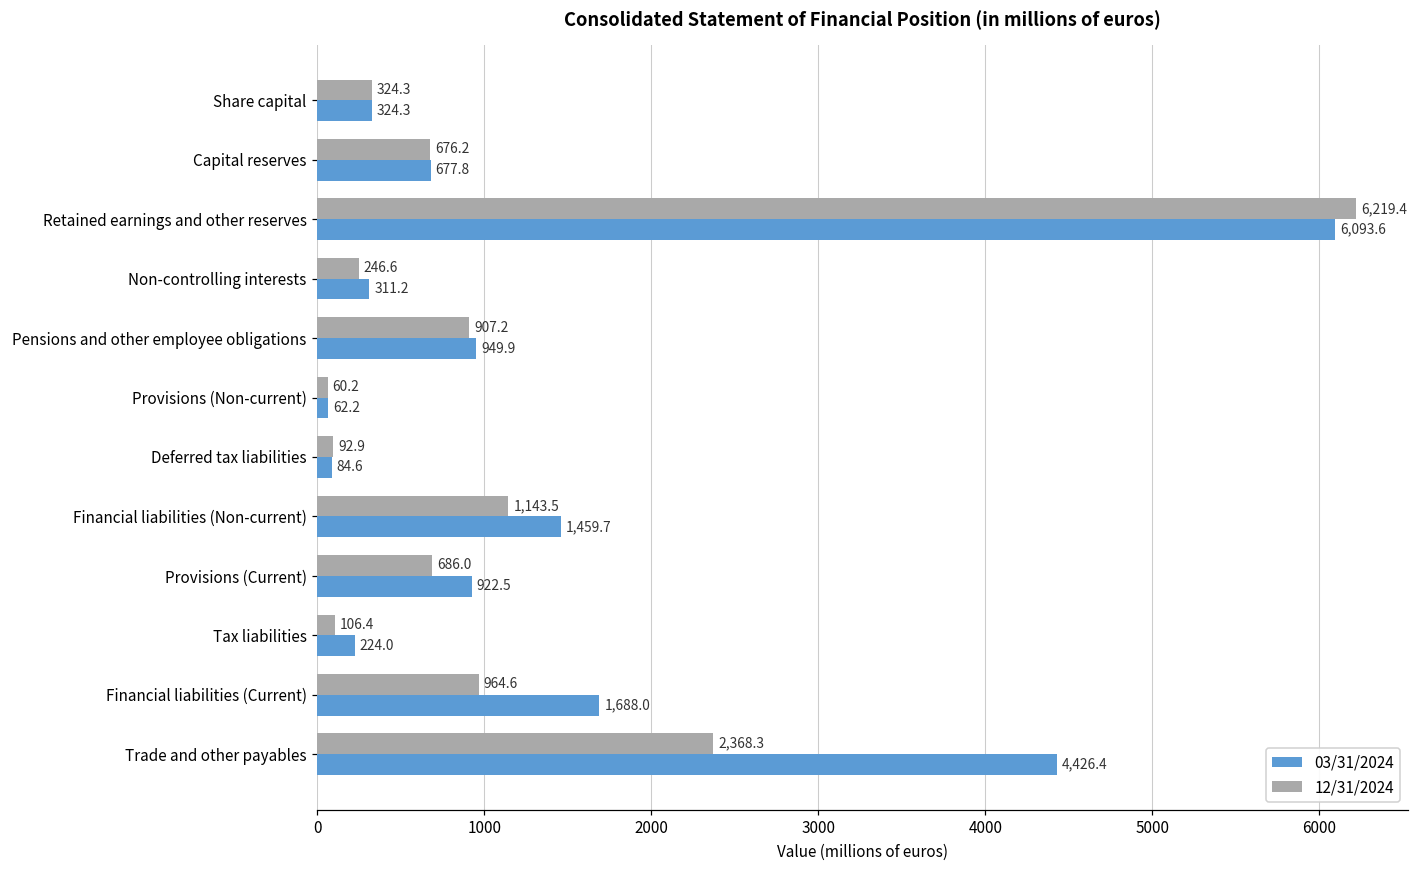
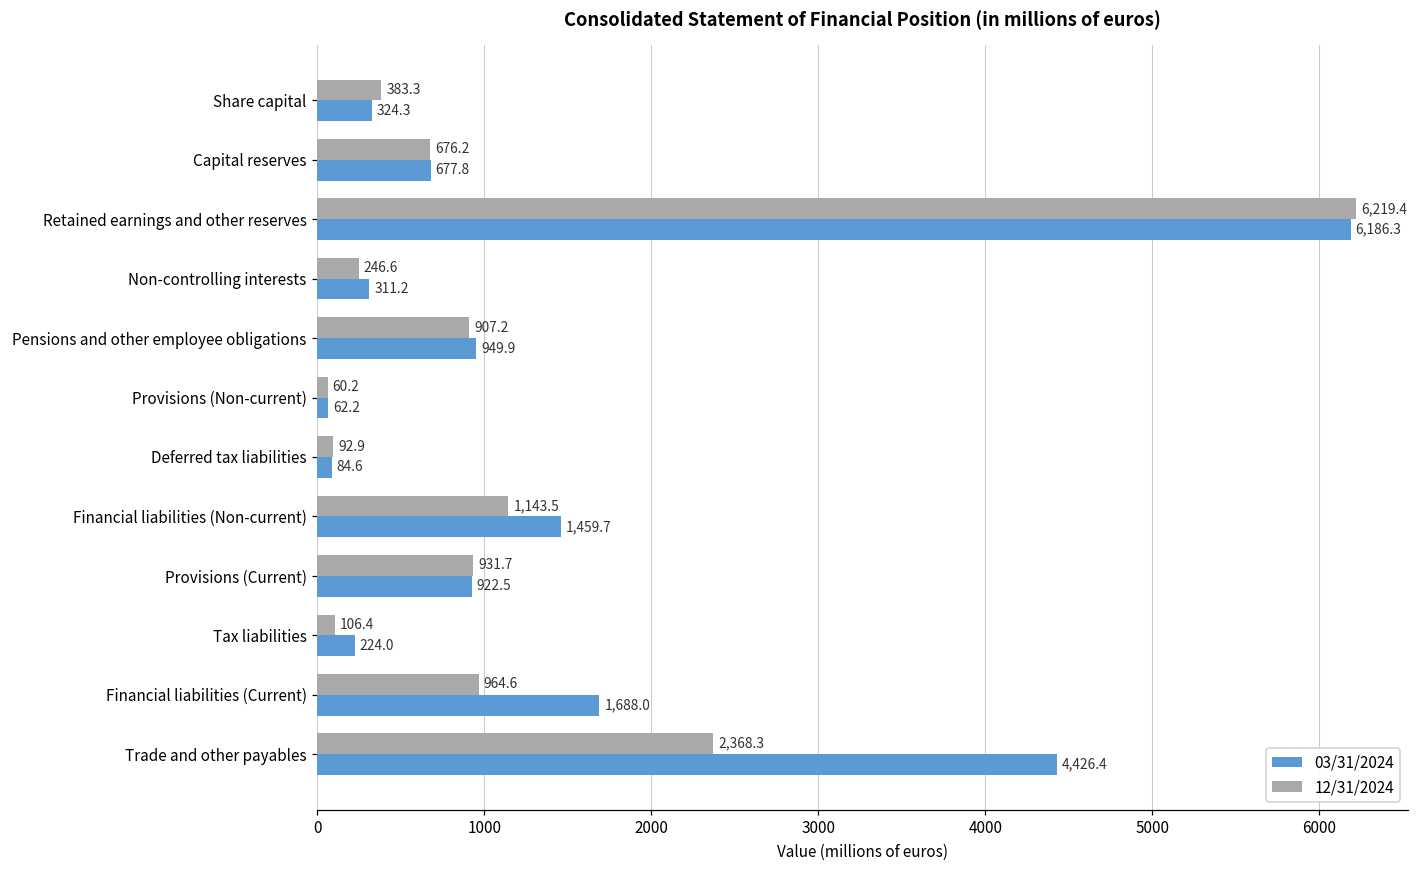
12/31/2024, Share capital: 324.3 -> 383.3
03/31/2024, Retained earnings and other reserves: 6,093.6 -> 6,186.3
12/31/2024, Provisions (Current): 686.0 -> 931.7
